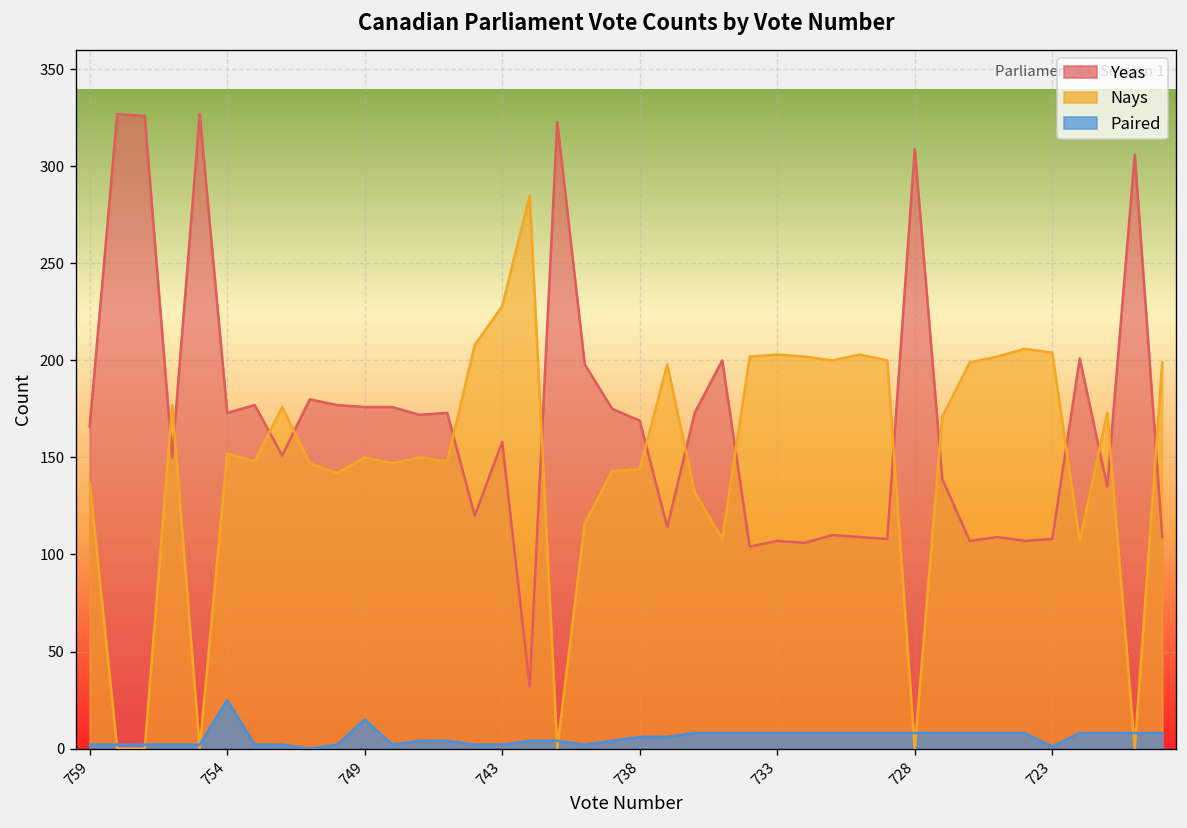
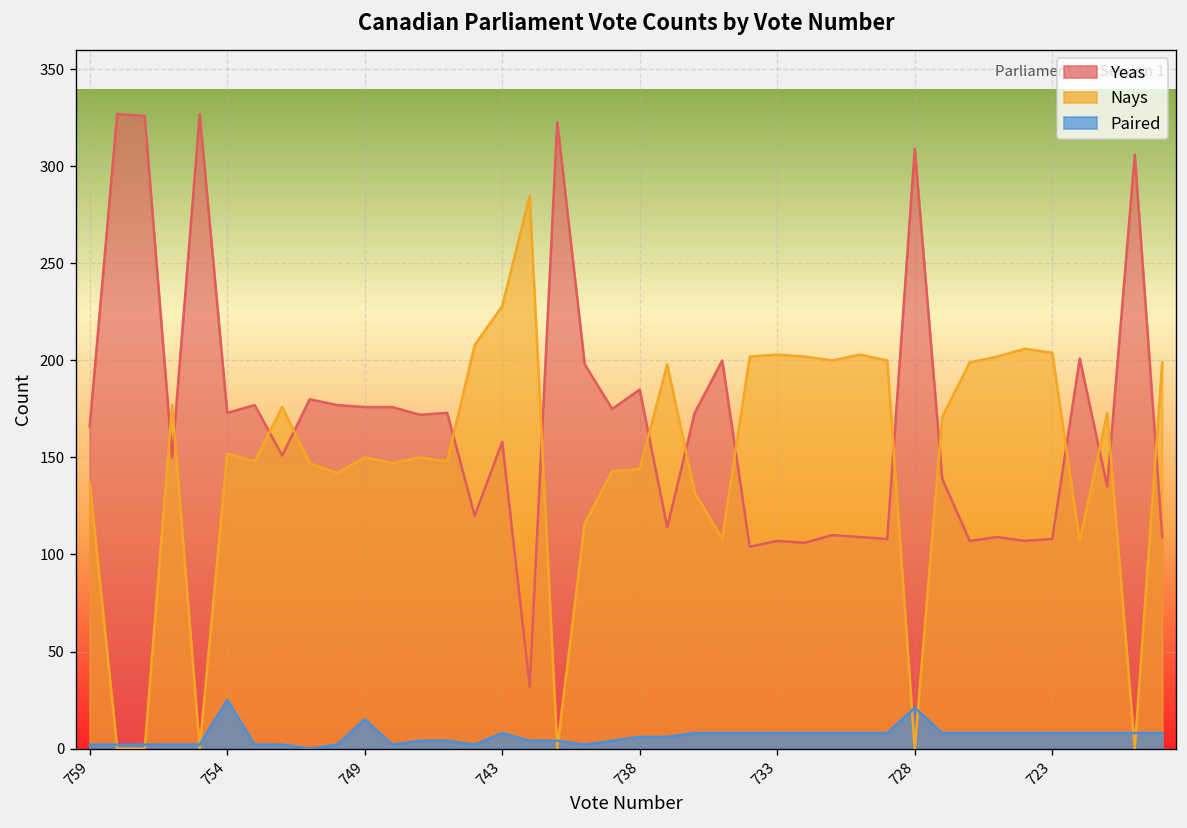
Paired, 743: 2 -> 8
Yeas, 738: 169 -> 185
Paired, 728: 8 -> 21
Paired, 723: 1 -> 8
